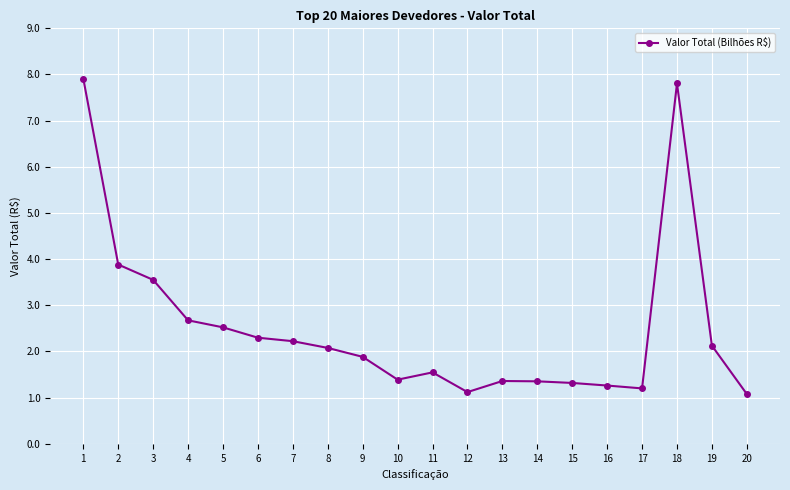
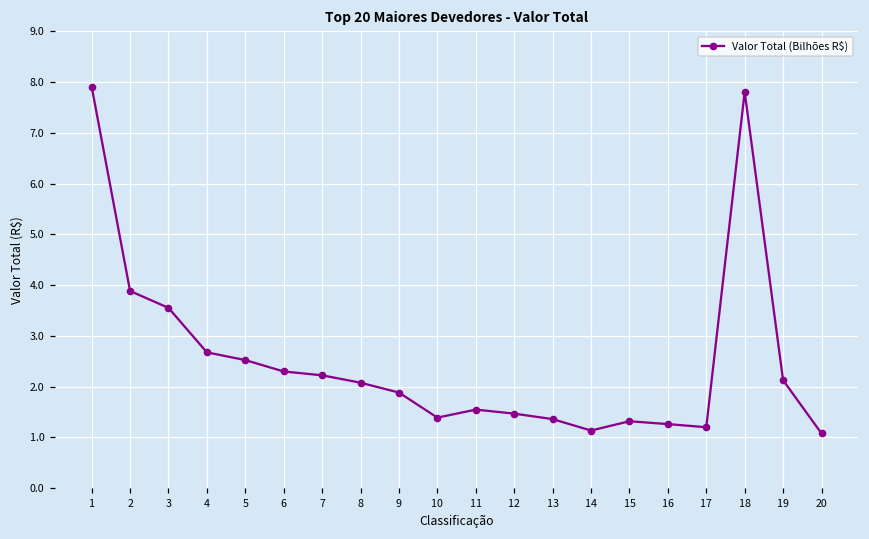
12: 1.1 -> 1.5
14: 1.4 -> 1.1
